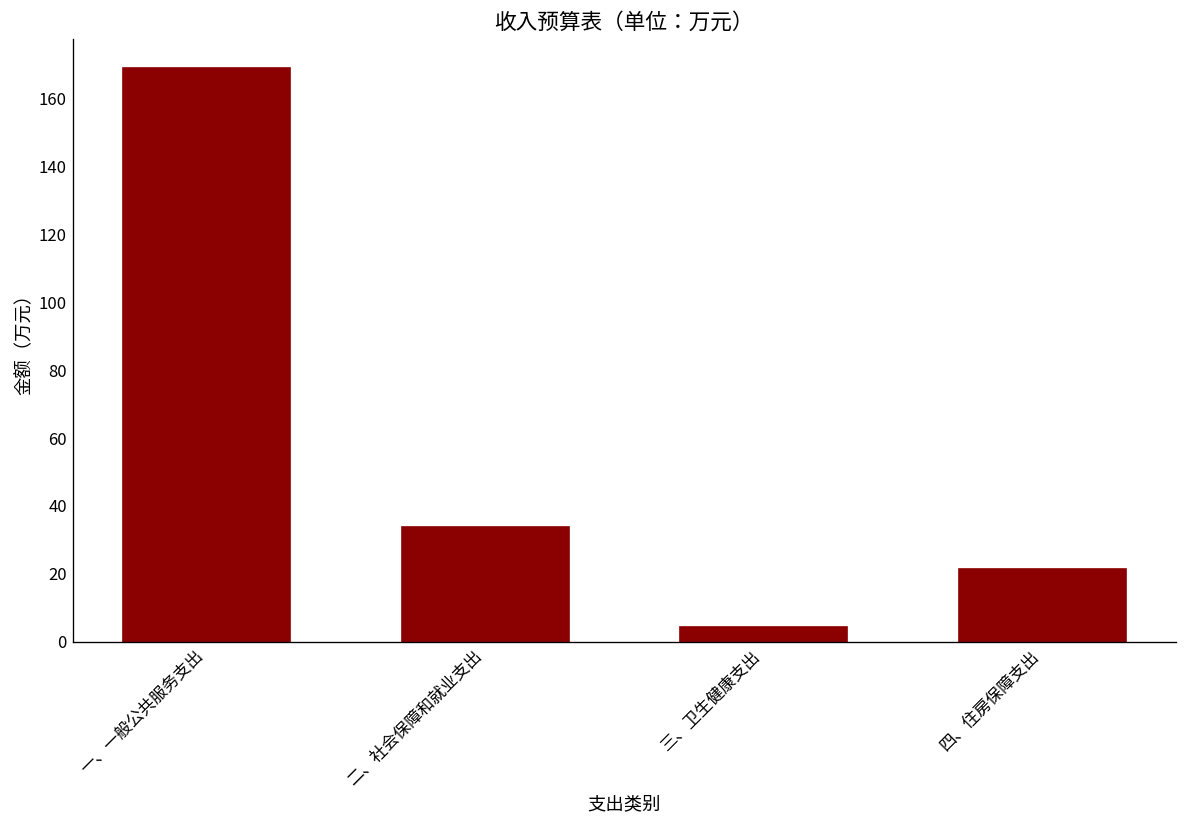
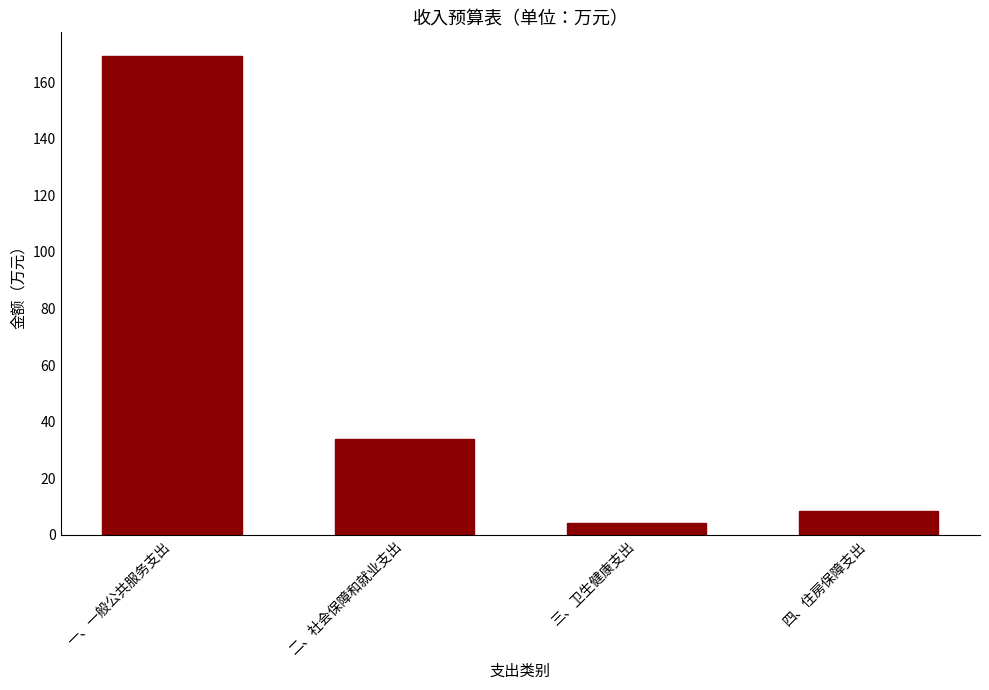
四、住房保障支出: 21 -> 9
